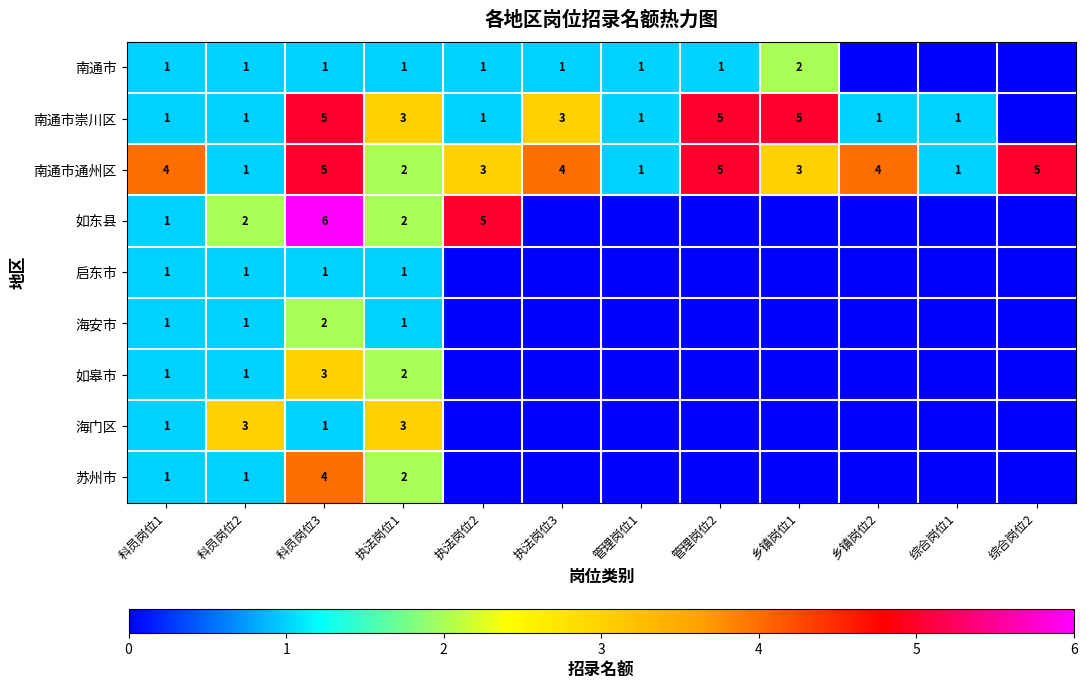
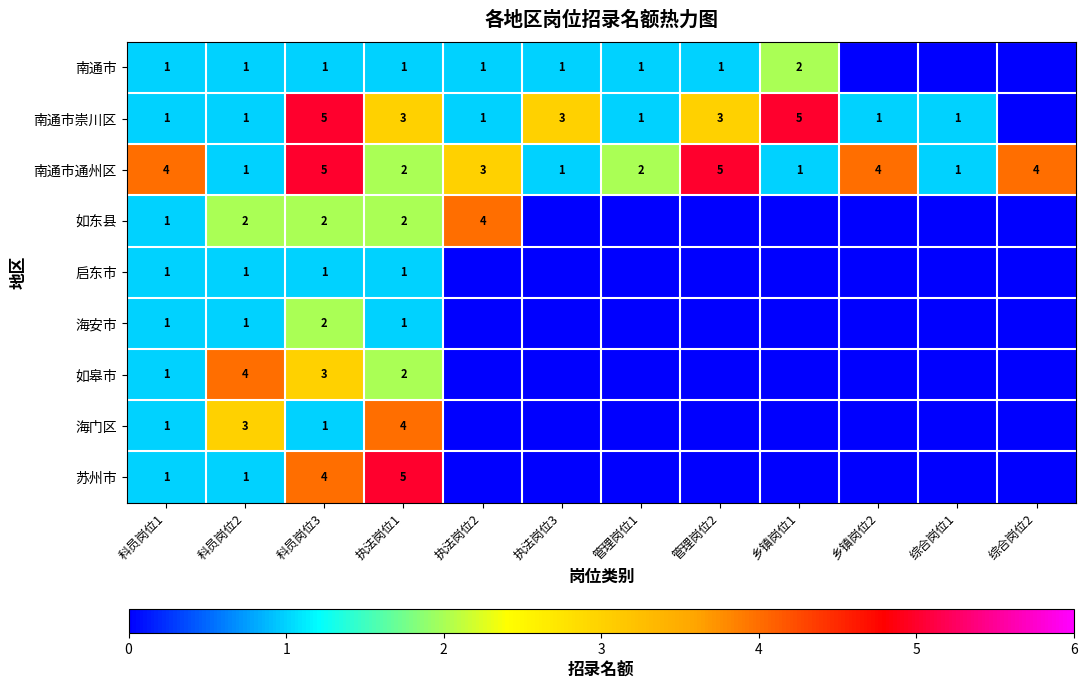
南通市崇川区, 管理岗位2: 5 -> 3
南通市通州区, 执法岗位3: 4 -> 1
南通市通州区, 管理岗位1: 1 -> 2
南通市通州区, 乡镇岗位1: 3 -> 1
南通市通州区, 综合岗位2: 5 -> 4
如东县, 科员岗位3: 6 -> 2
如东县, 执法岗位2: 5 -> 4
如皋市, 科员岗位2: 1 -> 4
海门区, 执法岗位1: 3 -> 4
苏州市, 执法岗位1: 2 -> 5
